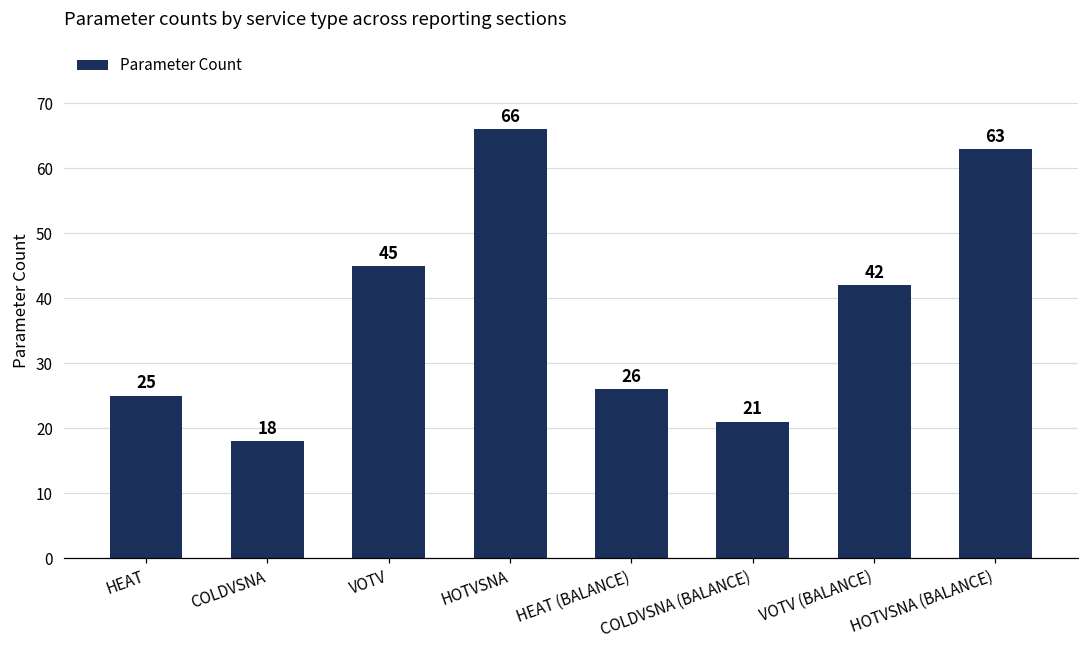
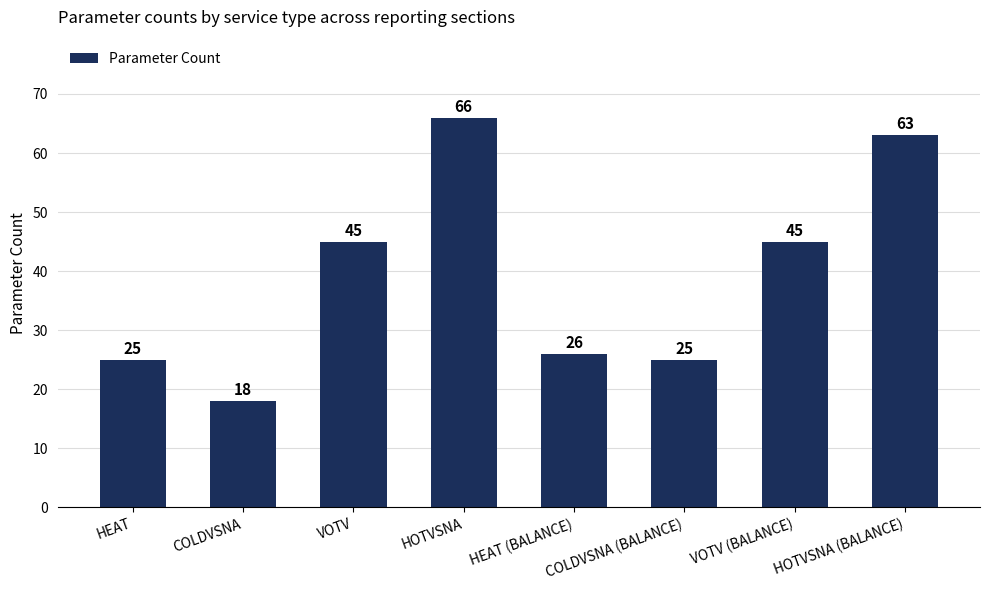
COLDVSNA (BALANCE): 21 -> 25
VOTV (BALANCE): 42 -> 45
